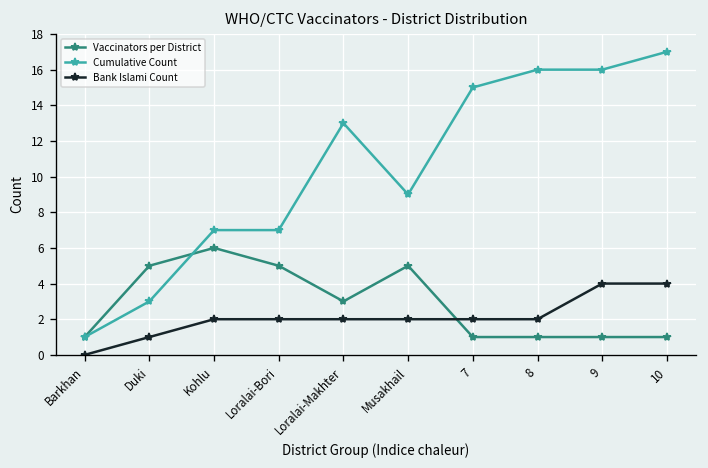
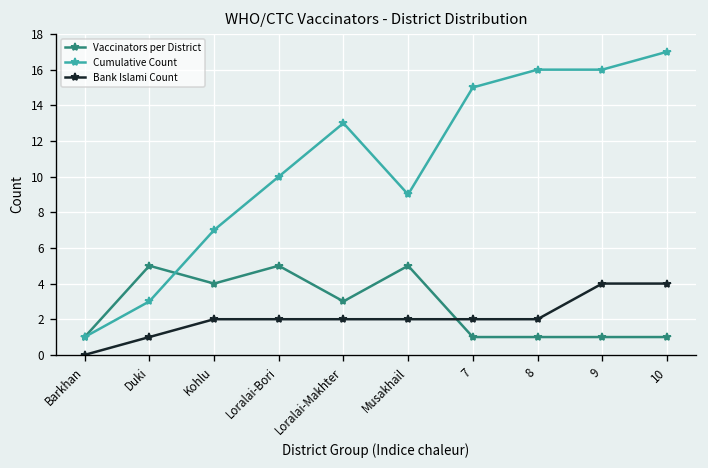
Vaccinators per District, Kohlu: 6 -> 4
Cumulative Count, Loralai-Bori: 7 -> 10
